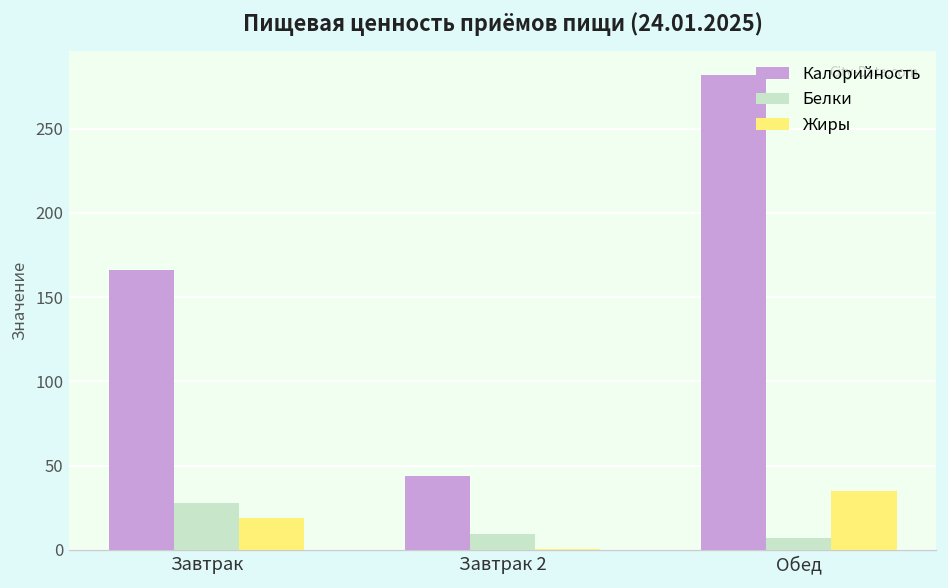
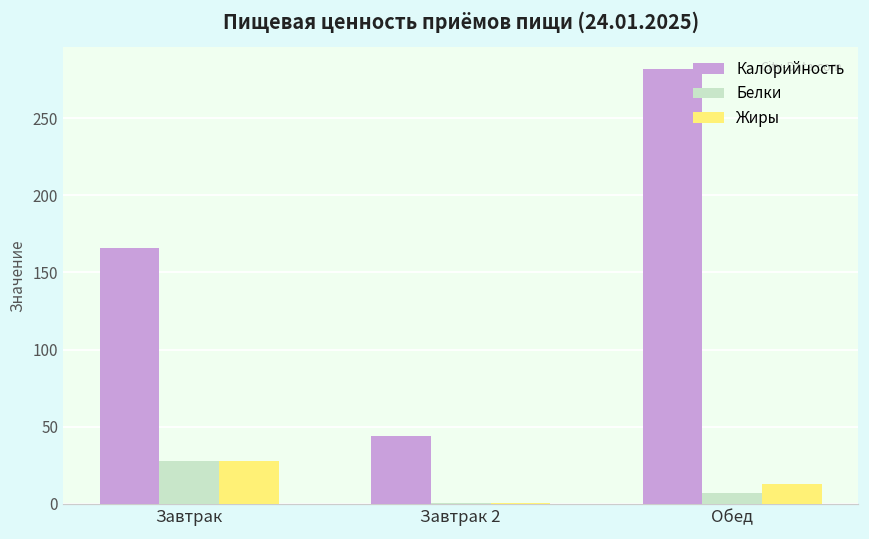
Жиры, Завтрак: 19 -> 28
Белки, Завтрак 2: 9 -> 0
Жиры, Обед: 35 -> 13
